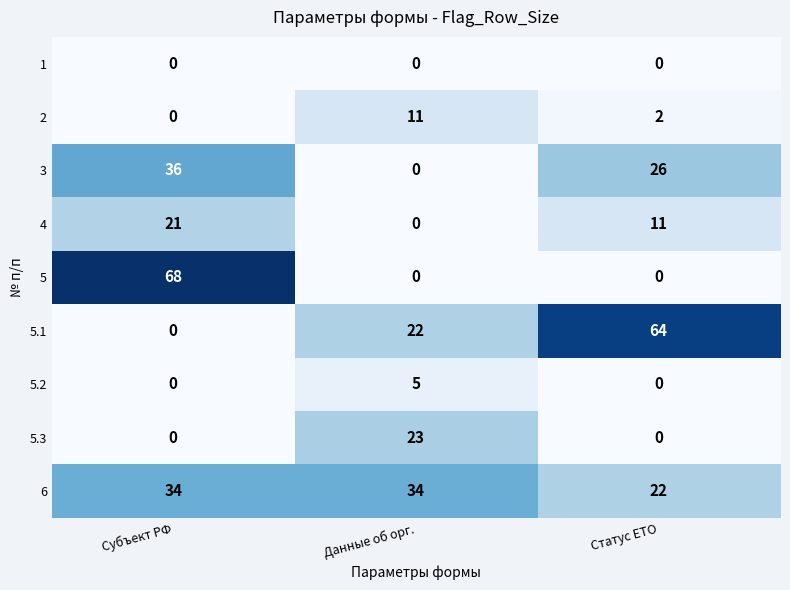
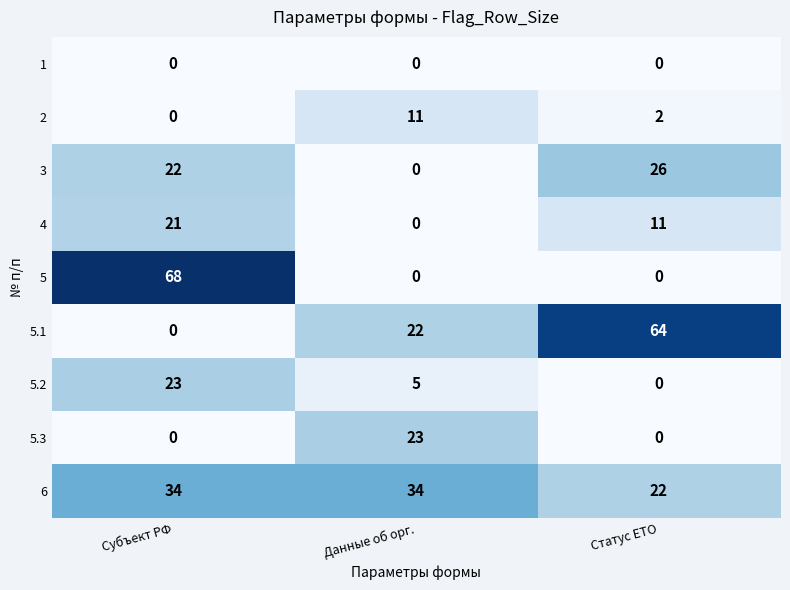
3, Субъект РФ: 36 -> 22
5.2, Субъект РФ: 0 -> 23
